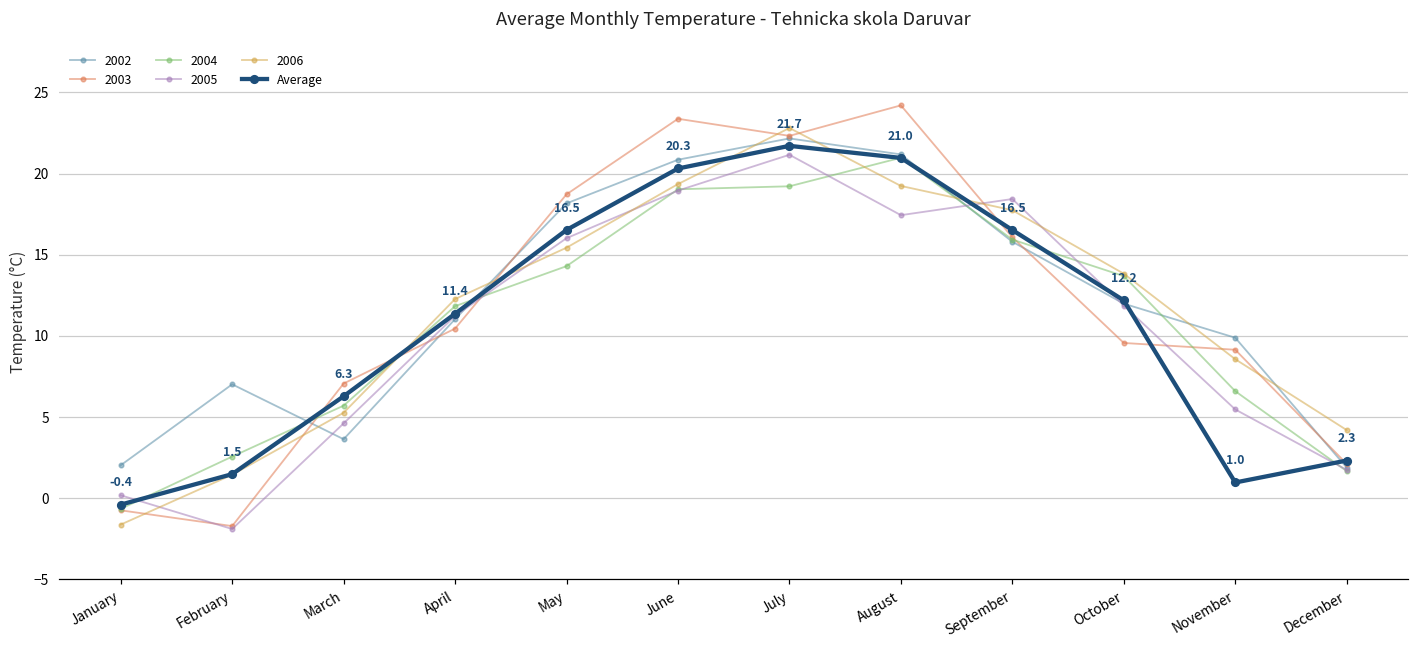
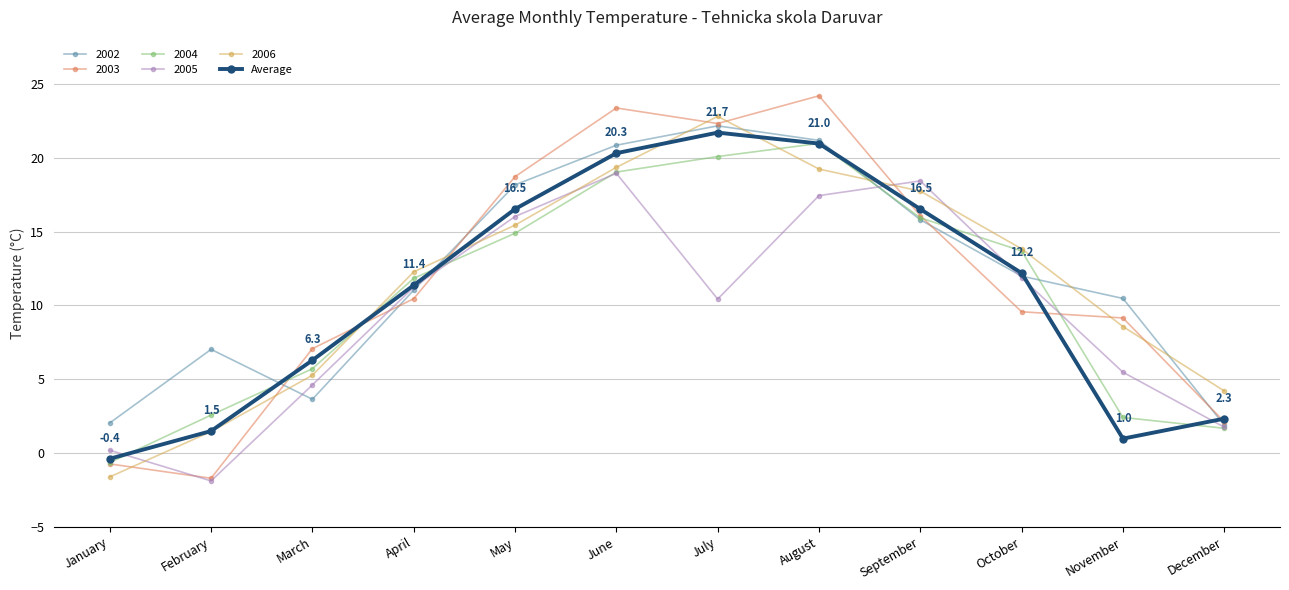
2004, May: 14.3 -> 14.9
2004, July: 19.2 -> 20.1
2005, July: 21.2 -> 10.4
2002, November: 9.9 -> 10.5
2004, November: 6.6 -> 2.4
